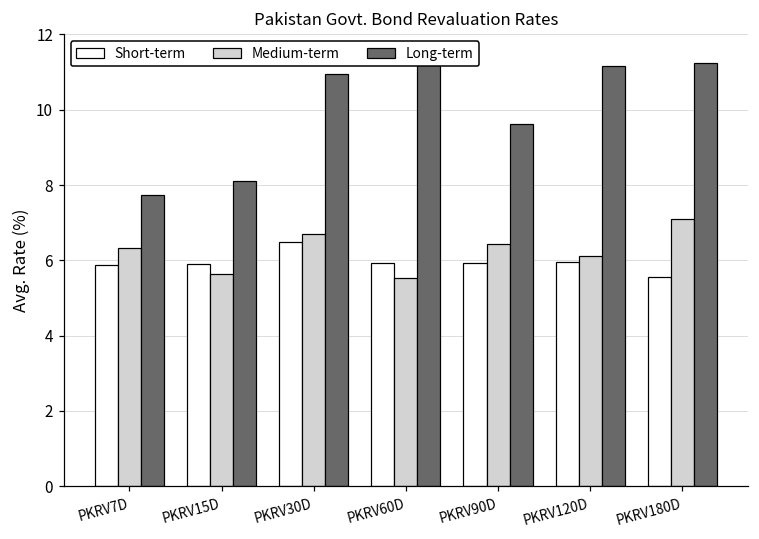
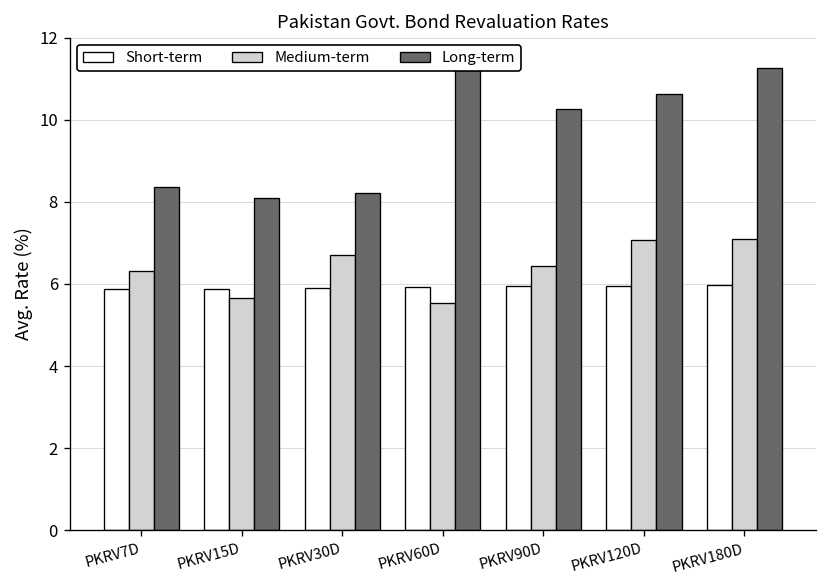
Long-term, PKRV7D: 7.7 -> 8.4
Short-term, PKRV30D: 6.5 -> 5.9
Long-term, PKRV30D: 10.9 -> 8.2
Long-term, PKRV90D: 9.6 -> 10.3
Medium-term, PKRV120D: 6.1 -> 7.1
Long-term, PKRV120D: 11.2 -> 10.6
Short-term, PKRV180D: 5.6 -> 6.0
